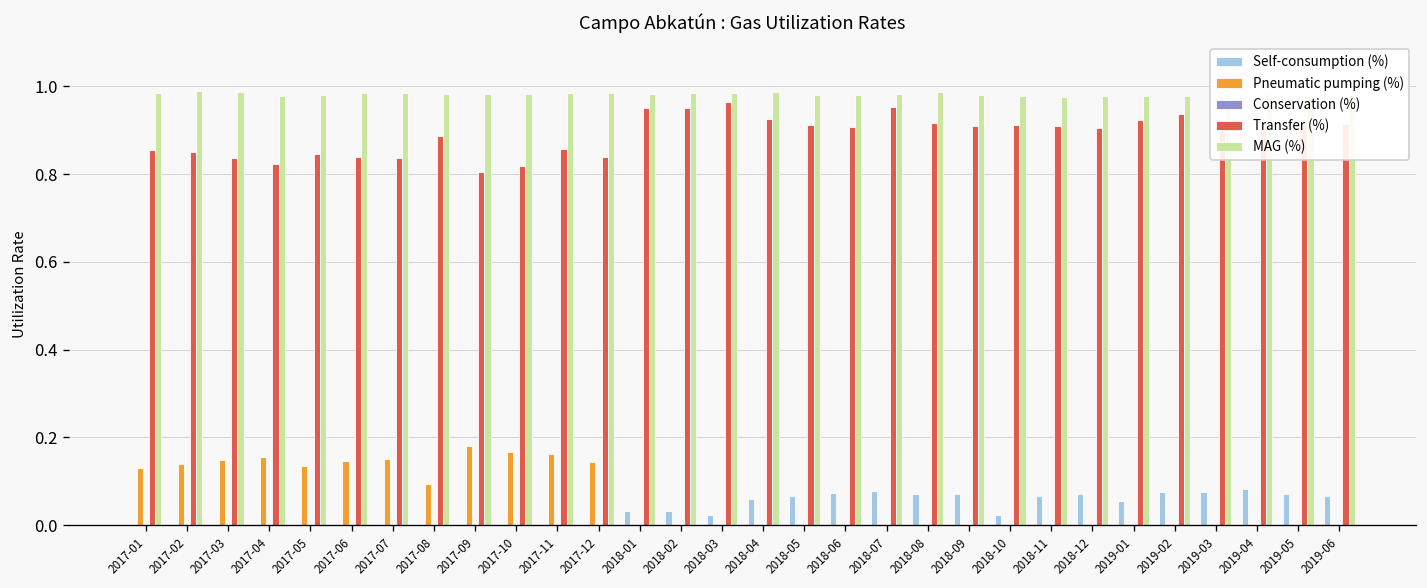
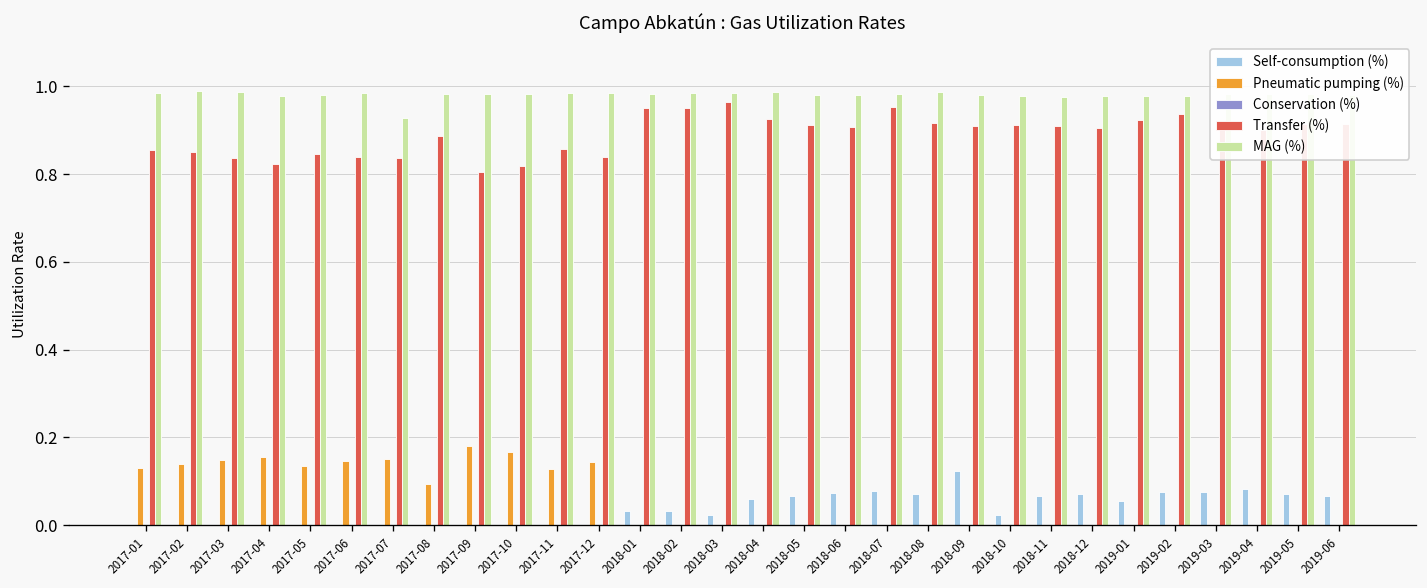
MAG (%), 2017-07: 0.99 -> 0.93
Pneumatic pumping (%), 2017-11: 0.16 -> 0.13
Self-consumption (%), 2018-09: 0.07 -> 0.12
